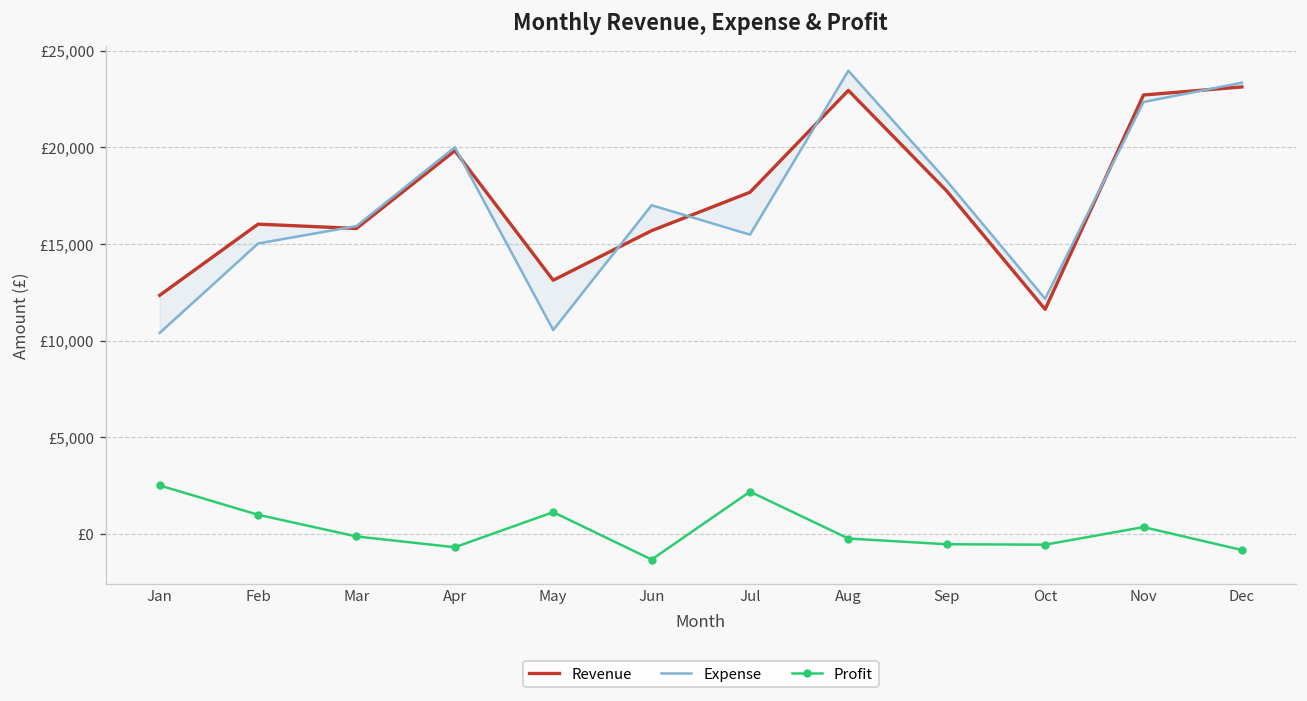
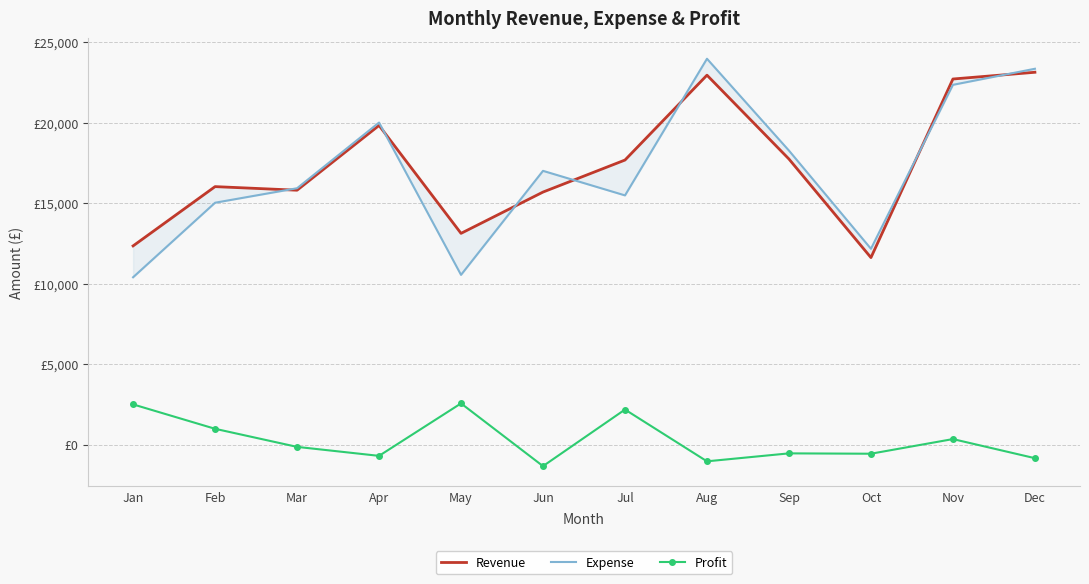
Profit, May: £1,100 -> £2,600
Profit, Aug: £-200 -> £-1,000
